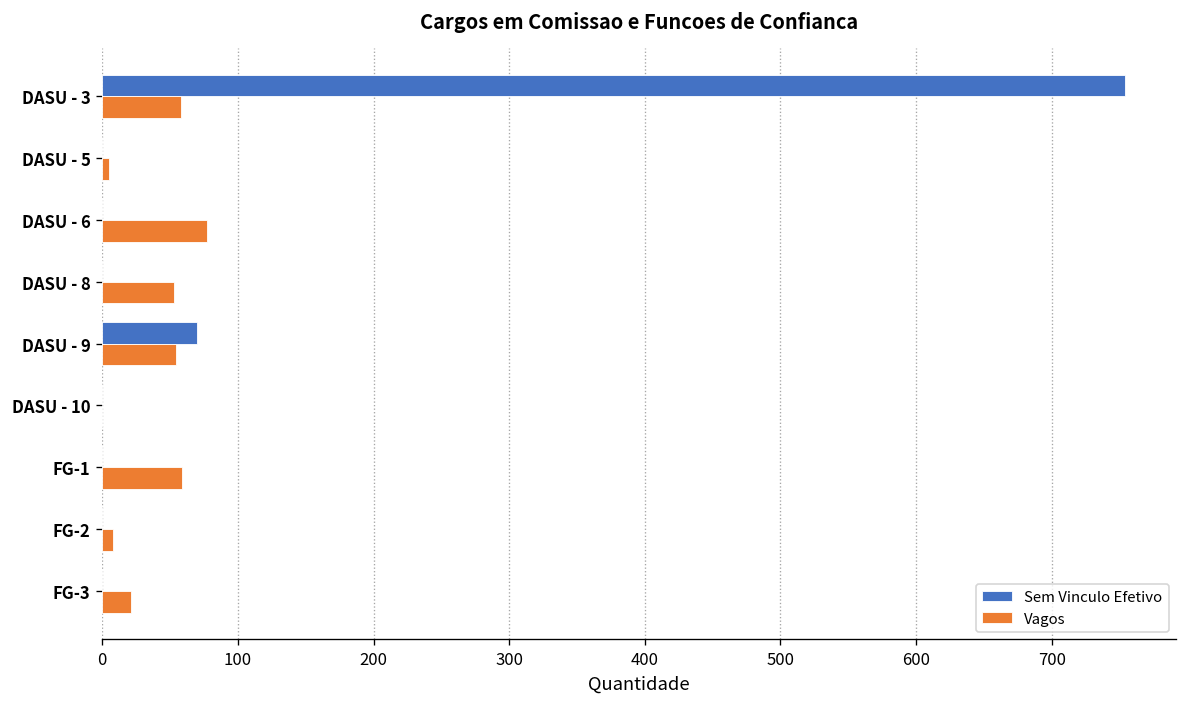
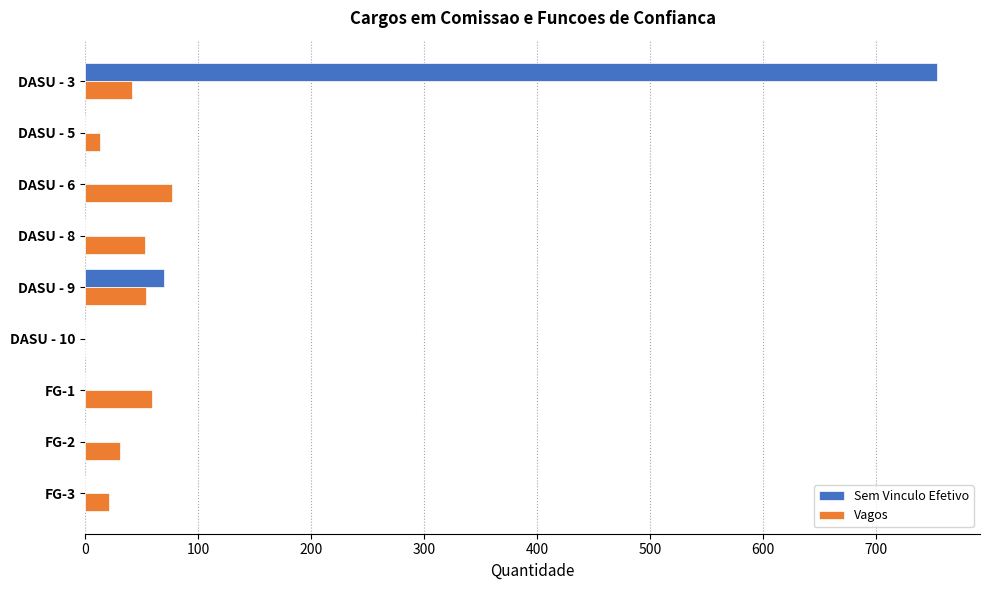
Vagos, DASU - 3: 58 -> 41
Vagos, DASU - 5: 5 -> 13
Vagos, FG-2: 8 -> 31
